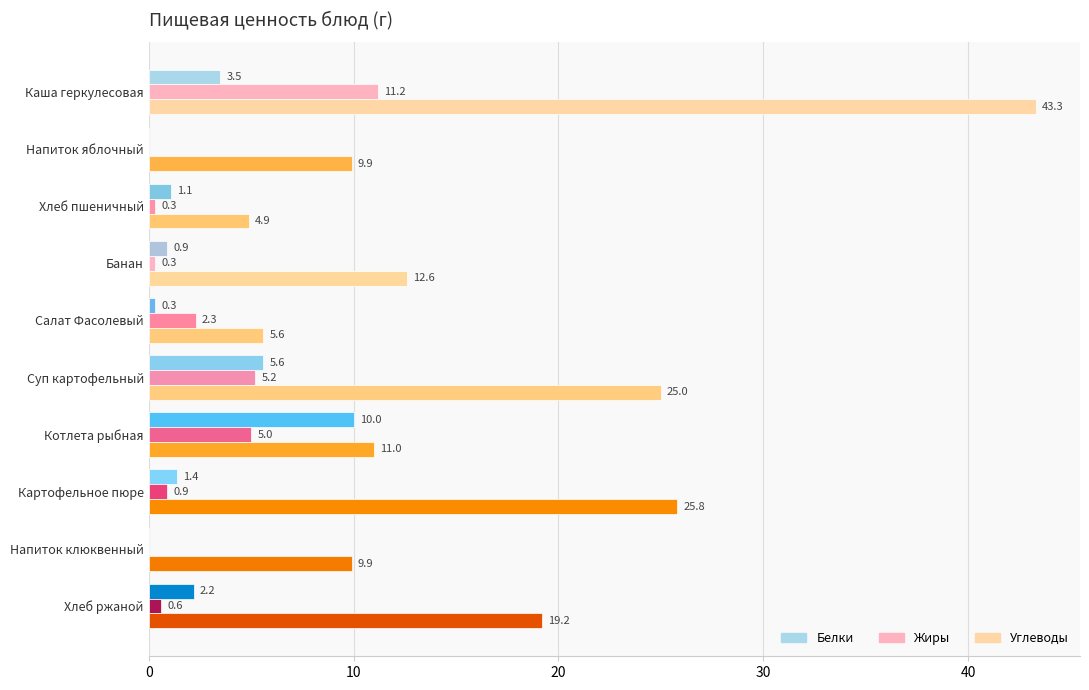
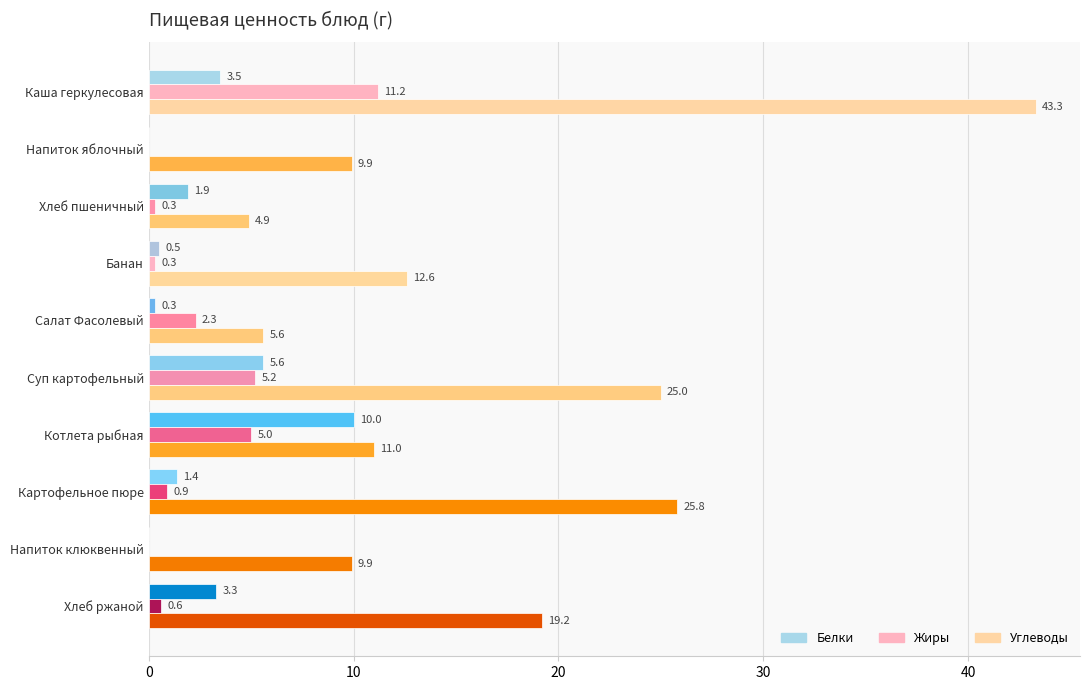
Белки, Хлеб пшеничный: 1.1 -> 1.9
Белки, Банан: 0.9 -> 0.5
Белки, Хлеб ржаной: 2.2 -> 3.3
